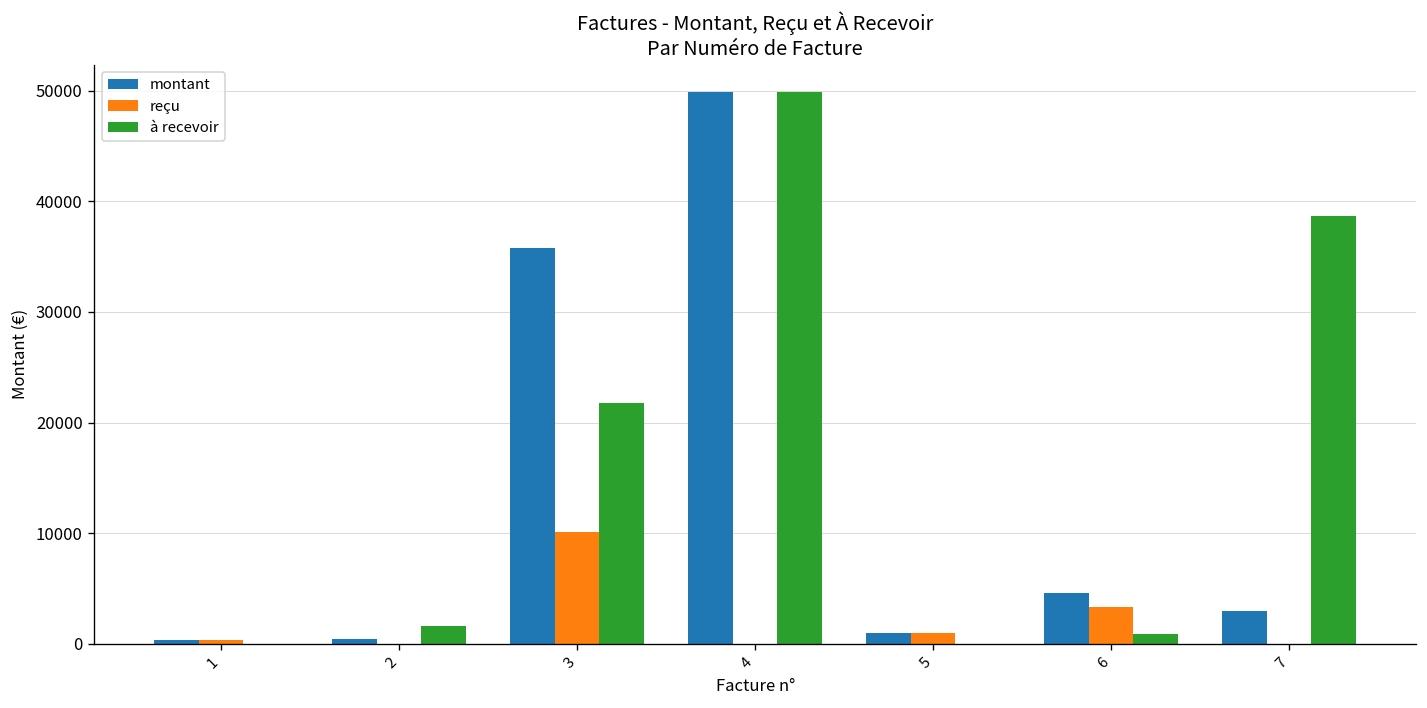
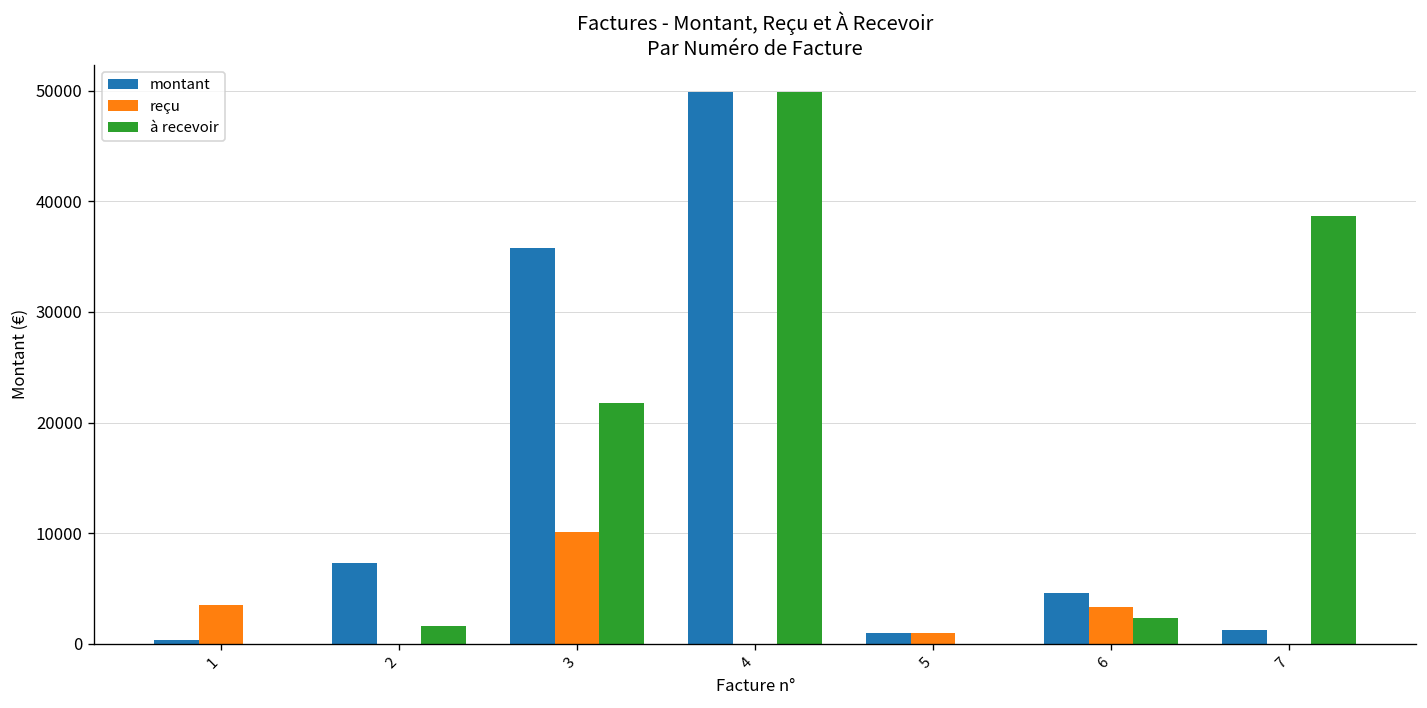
reçu, 1: 0 -> 4000
montant, 2: 0 -> 7000
à recevoir, 6: 1000 -> 2000
montant, 7: 3000 -> 1000
